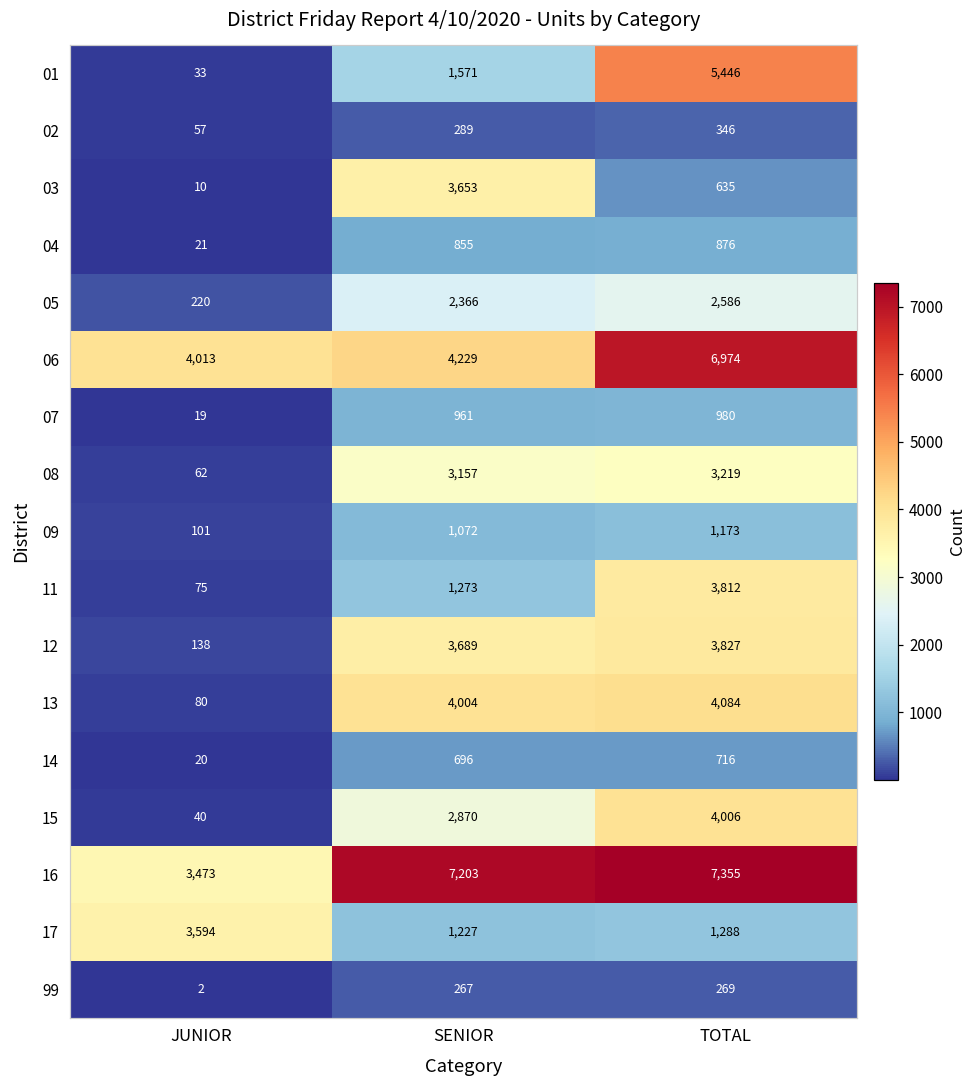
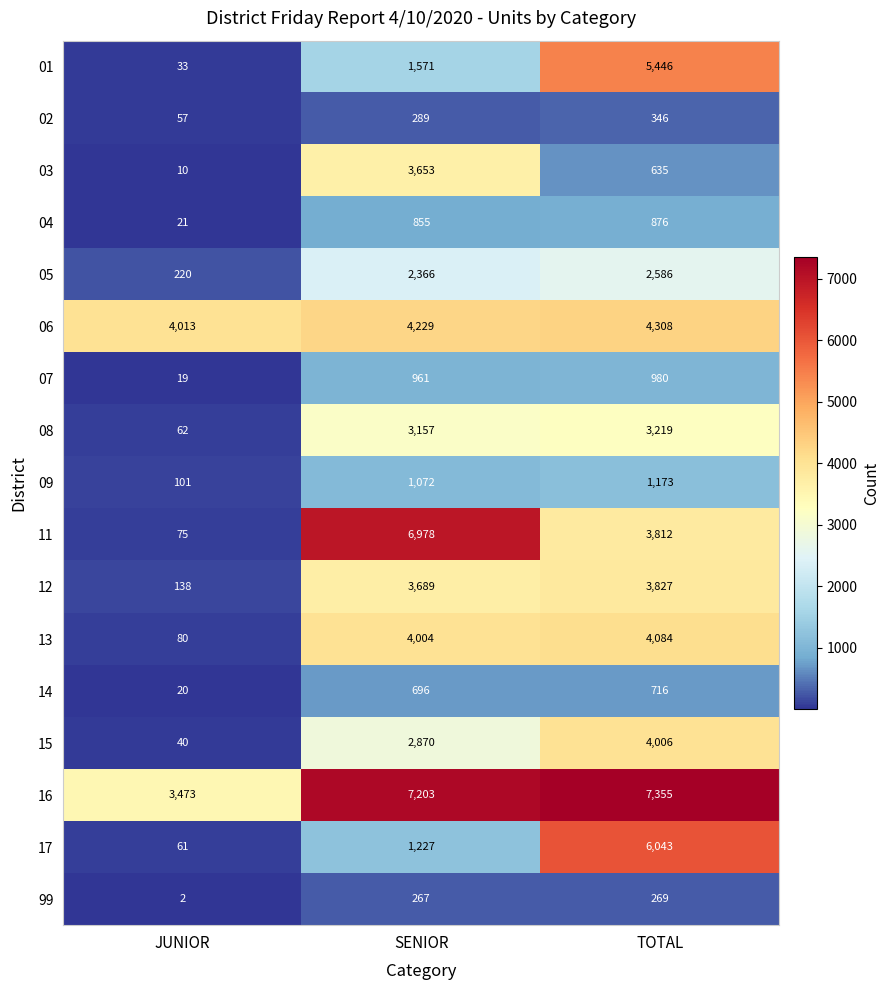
06, TOTAL: 6,974 -> 4,308
11, SENIOR: 1,273 -> 6,978
17, JUNIOR: 3,594 -> 61
17, TOTAL: 1,288 -> 6,043
